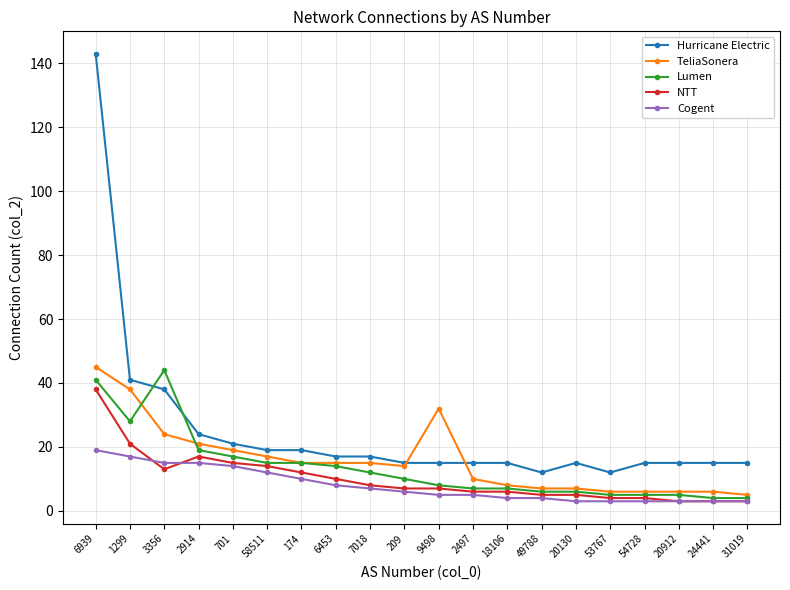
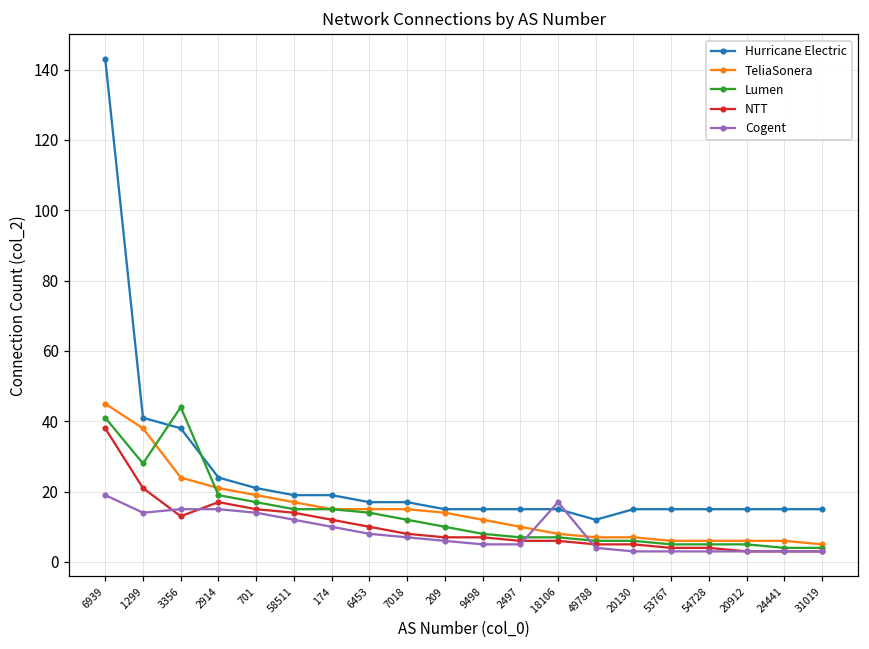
Cogent, 1299: 17 -> 14
TeliaSonera, 9498: 32 -> 12
Cogent, 18106: 4 -> 17
Hurricane Electric, 53767: 12 -> 15
